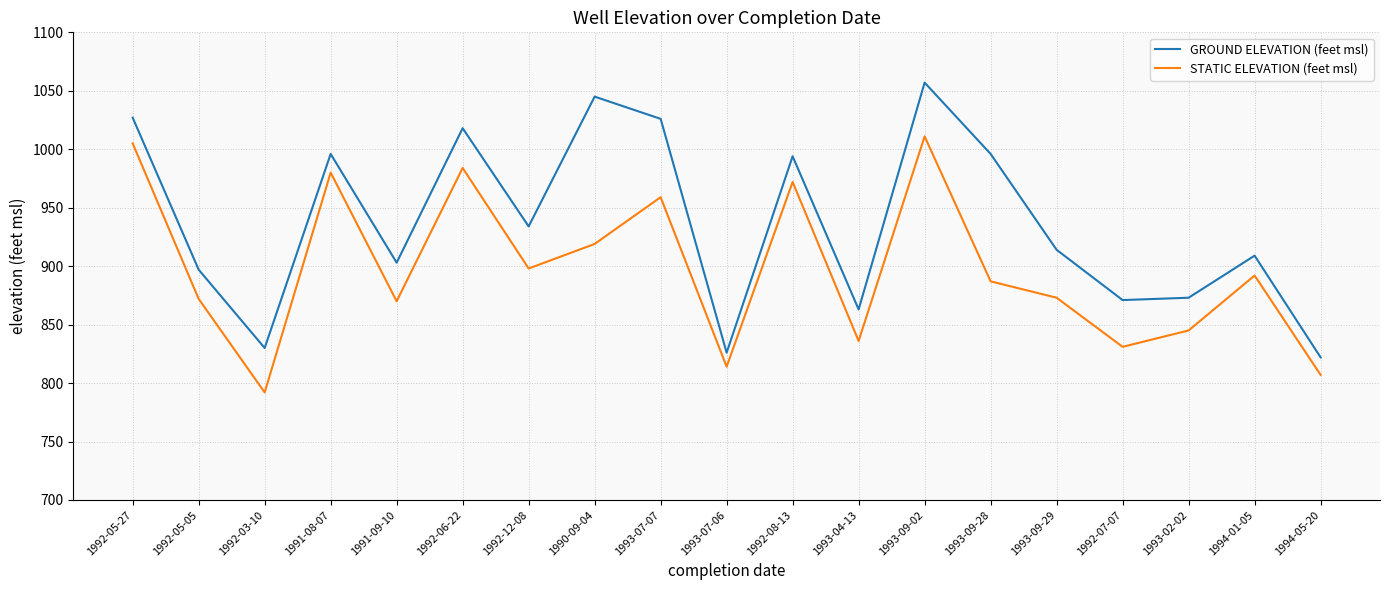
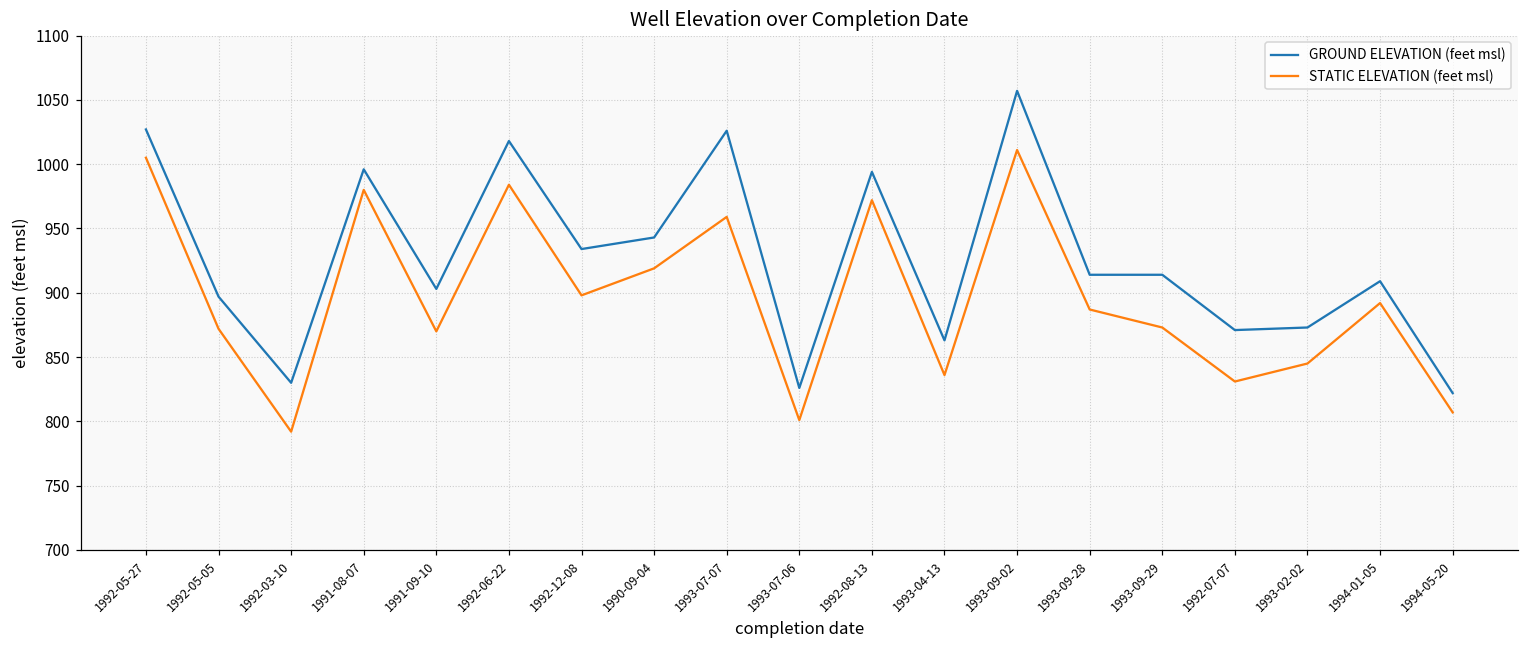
GROUND ELEVATION (feet msl), 1990-09-04: 1045 -> 943
STATIC ELEVATION (feet msl), 1993-07-06: 814 -> 801
GROUND ELEVATION (feet msl), 1993-09-28: 996 -> 914
